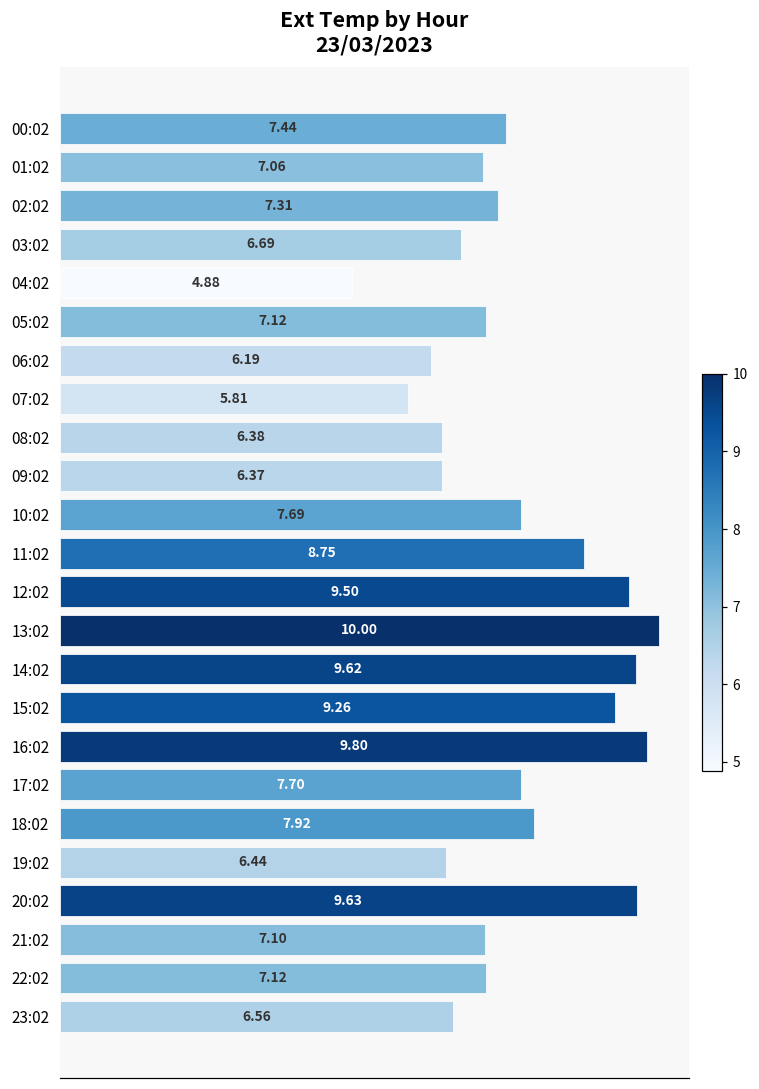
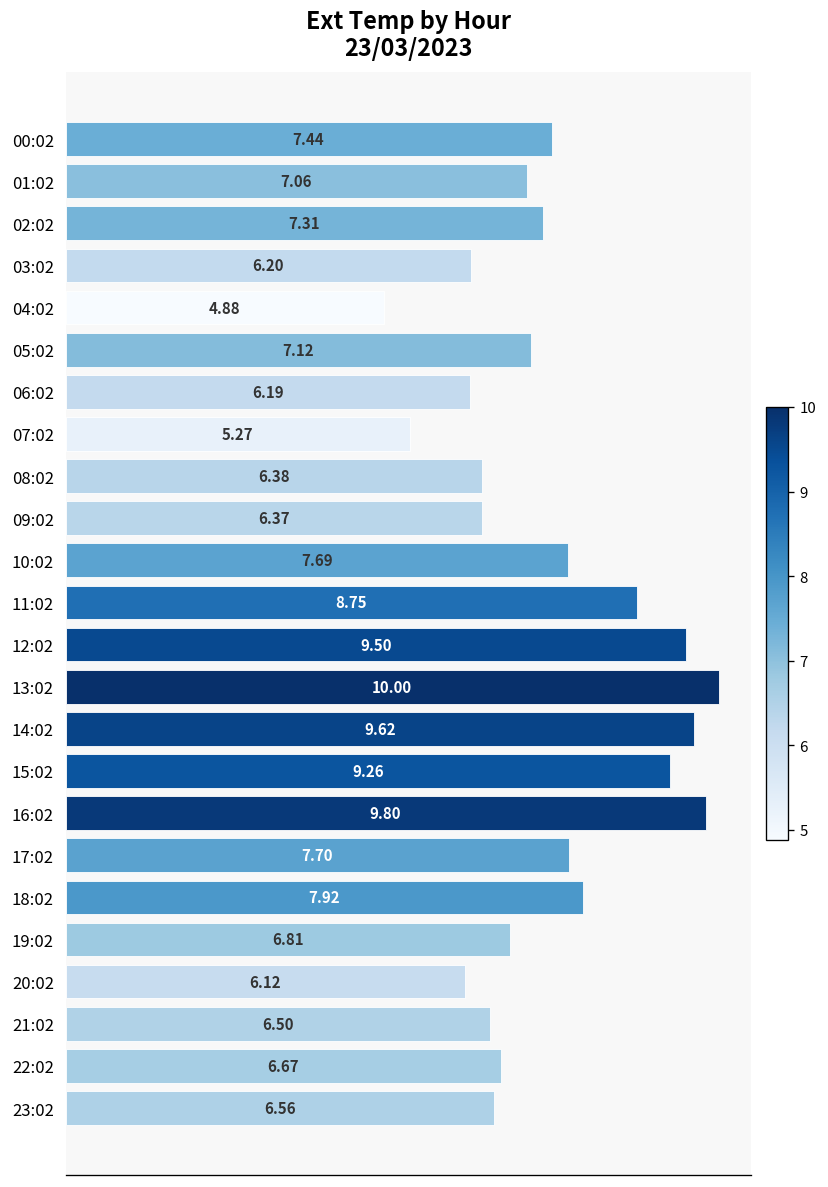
03:02: 6.69 -> 6.20
07:02: 5.81 -> 5.27
19:02: 6.44 -> 6.81
20:02: 9.63 -> 6.12
21:02: 7.10 -> 6.50
22:02: 7.12 -> 6.67
